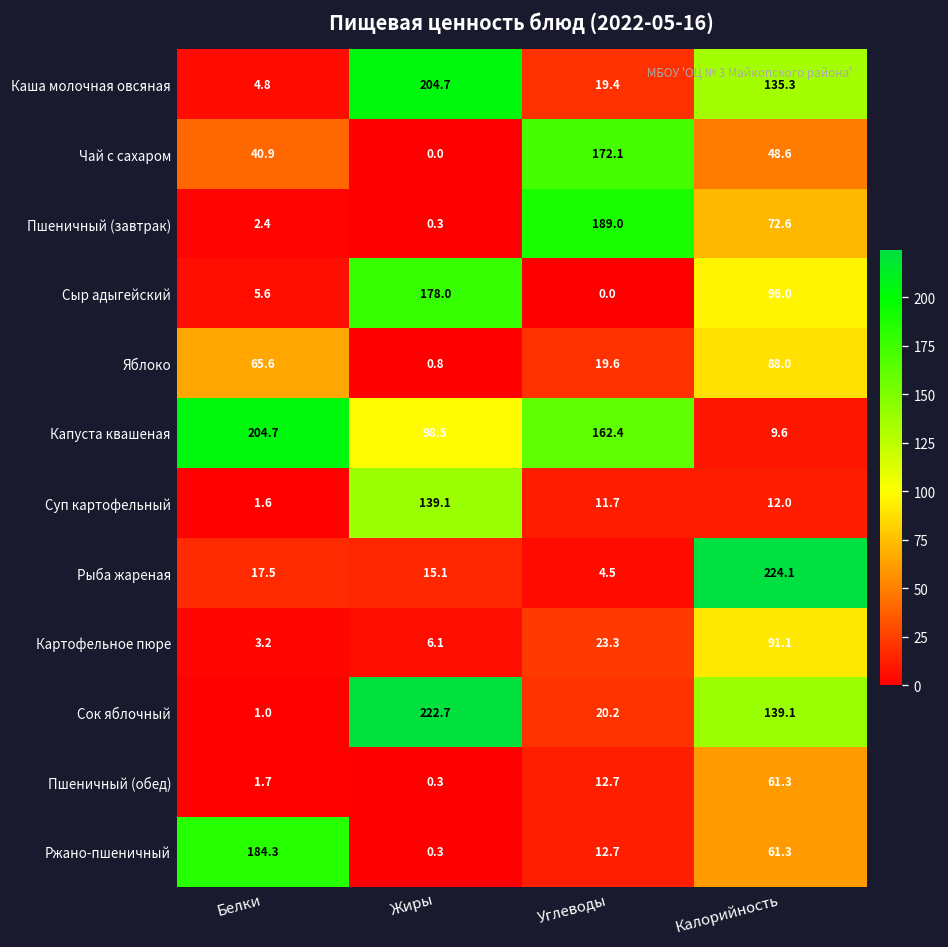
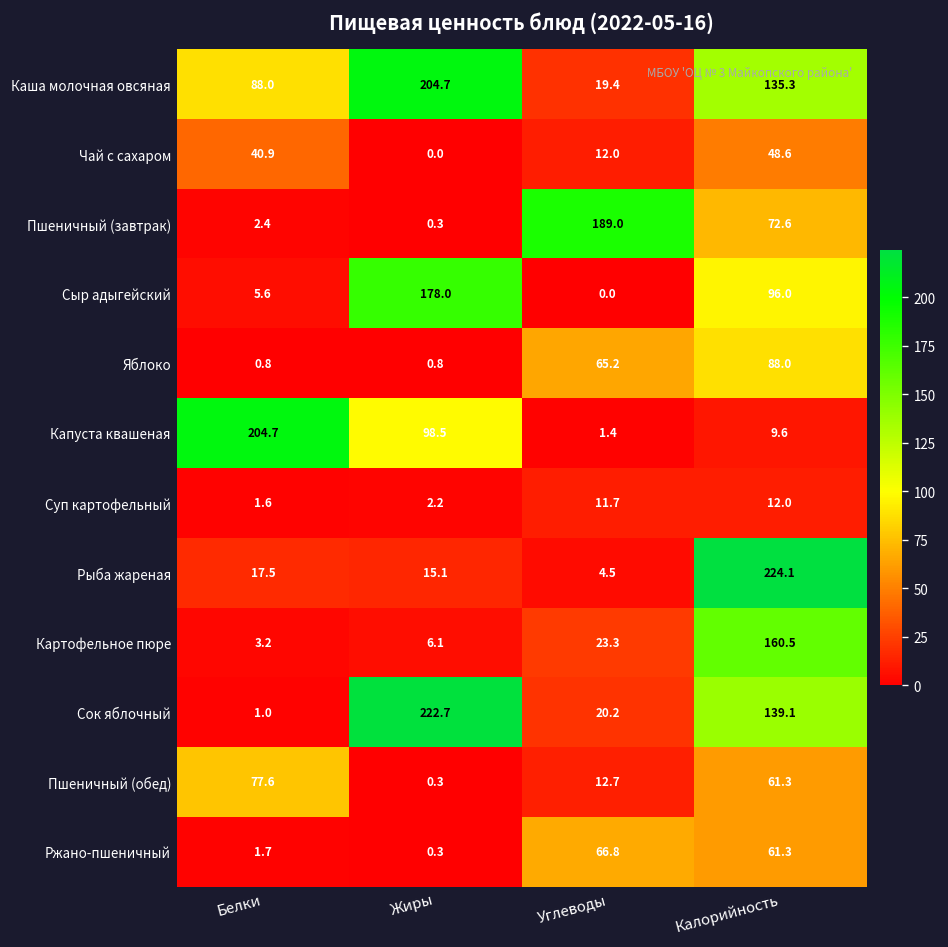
Каша молочная овсяная, Белки: 4.8 -> 88.0
Чай с сахаром, Углеводы: 172.1 -> 12.0
Яблоко, Белки: 65.6 -> 0.8
Яблоко, Углеводы: 19.6 -> 65.2
Капуста квашеная, Углеводы: 162.4 -> 1.4
Суп картофельный, Жиры: 139.1 -> 2.2
Картофельное пюре, Калорийность: 91.1 -> 160.5
Пшеничный (обед), Белки: 1.7 -> 77.6
Ржано-пшеничный, Белки: 184.3 -> 1.7
Ржано-пшеничный, Углеводы: 12.7 -> 66.8
